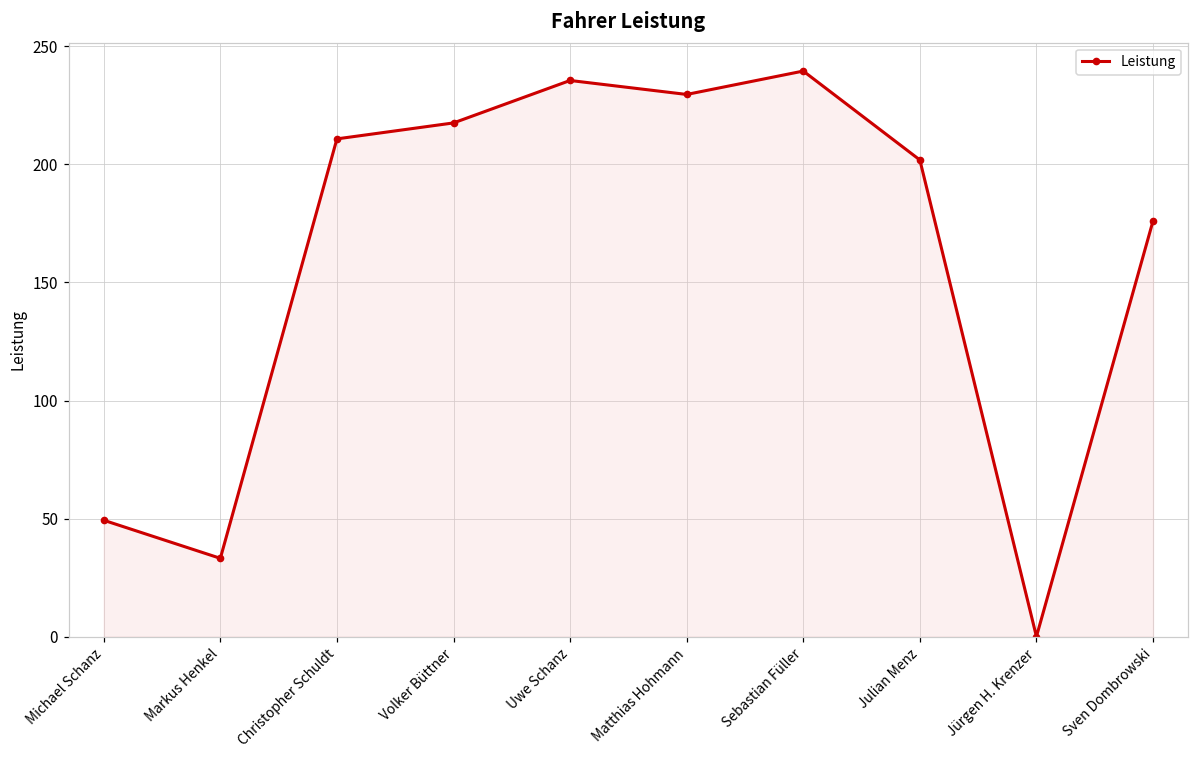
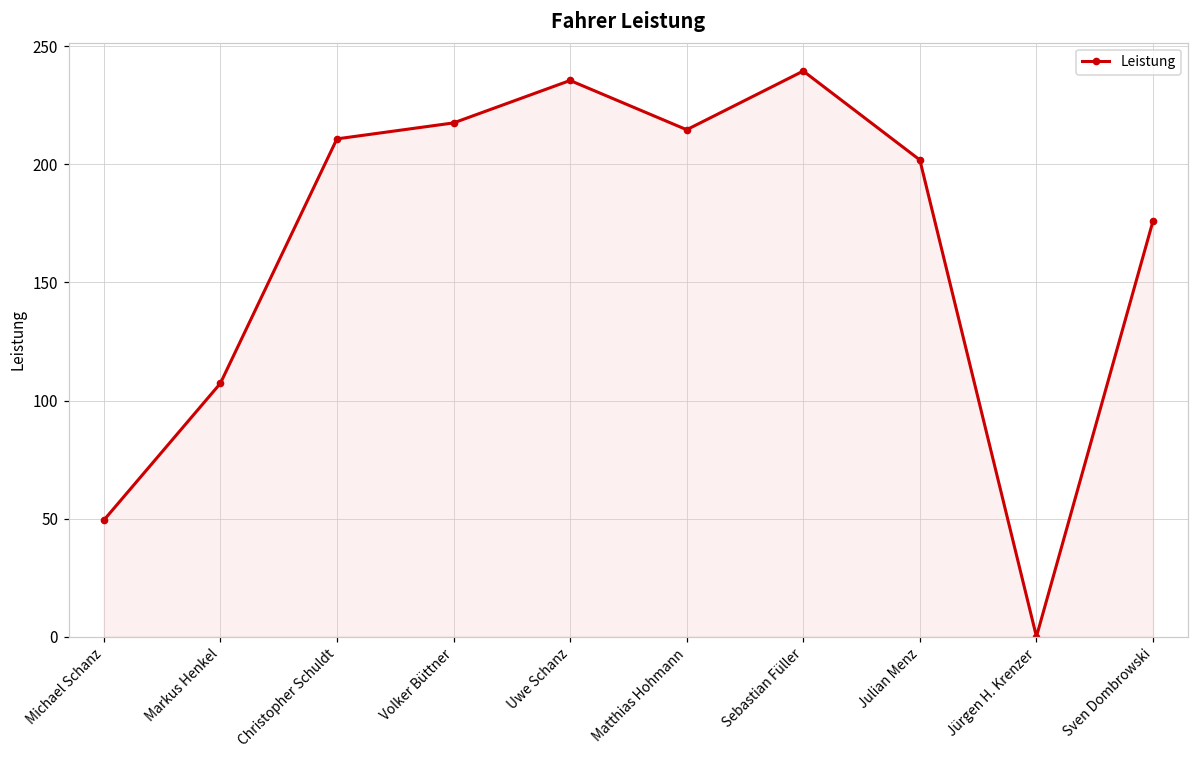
Markus Henkel: 33 -> 107
Matthias Hohmann: 230 -> 215
